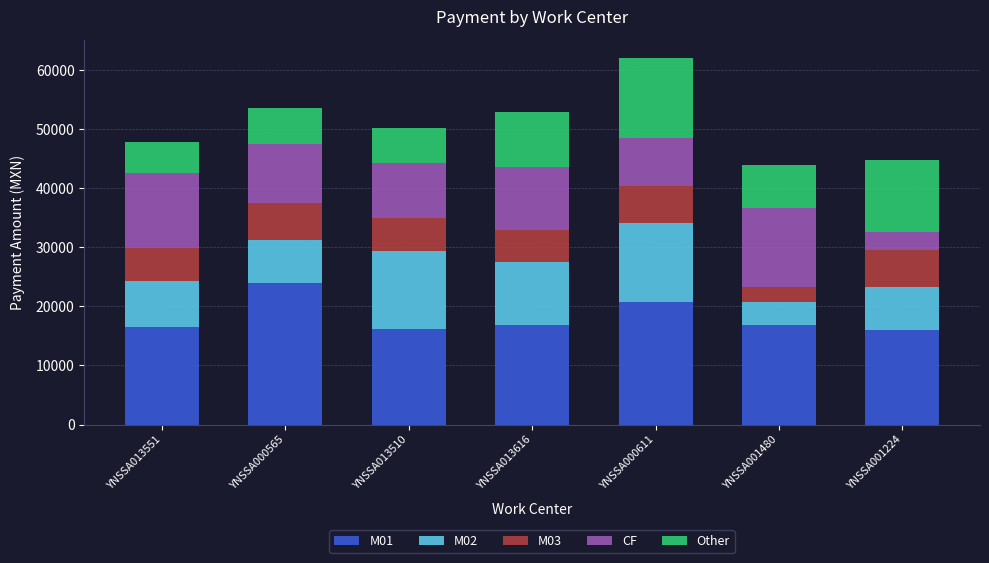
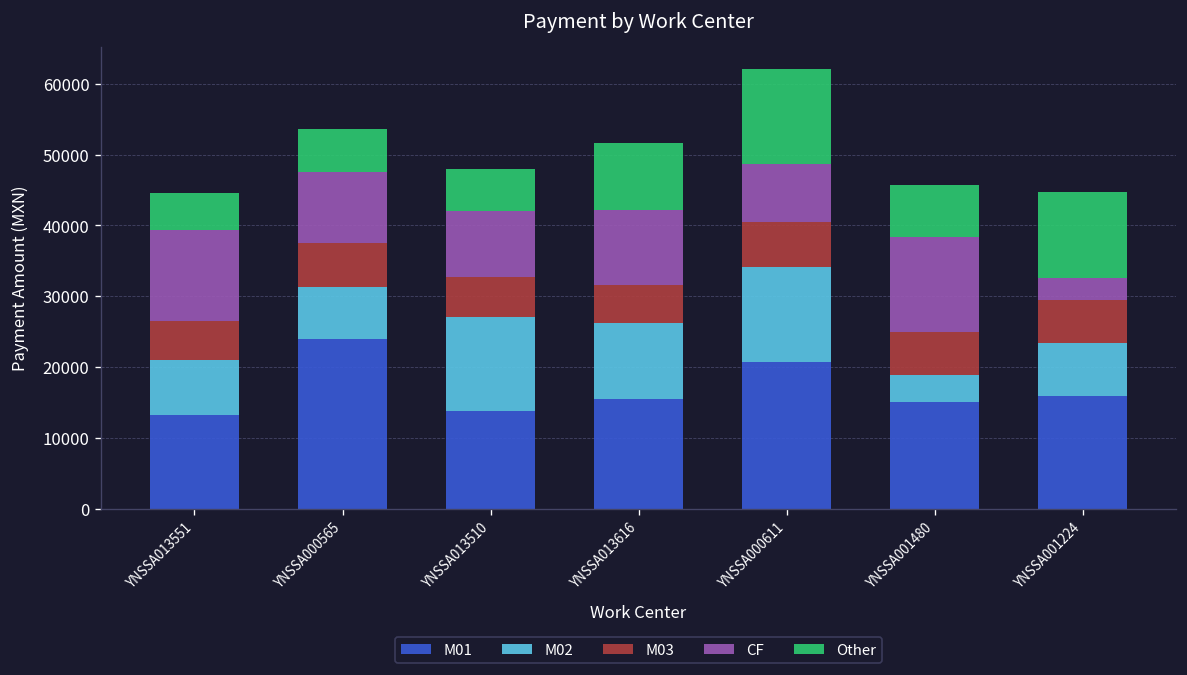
M01, YNSSA013551: 17000 -> 13000
M01, YNSSA013510: 16000 -> 14000
M01, YNSSA013616: 17000 -> 15000
M01, YNSSA001480: 17000 -> 15000
M03, YNSSA001480: 3000 -> 6000
